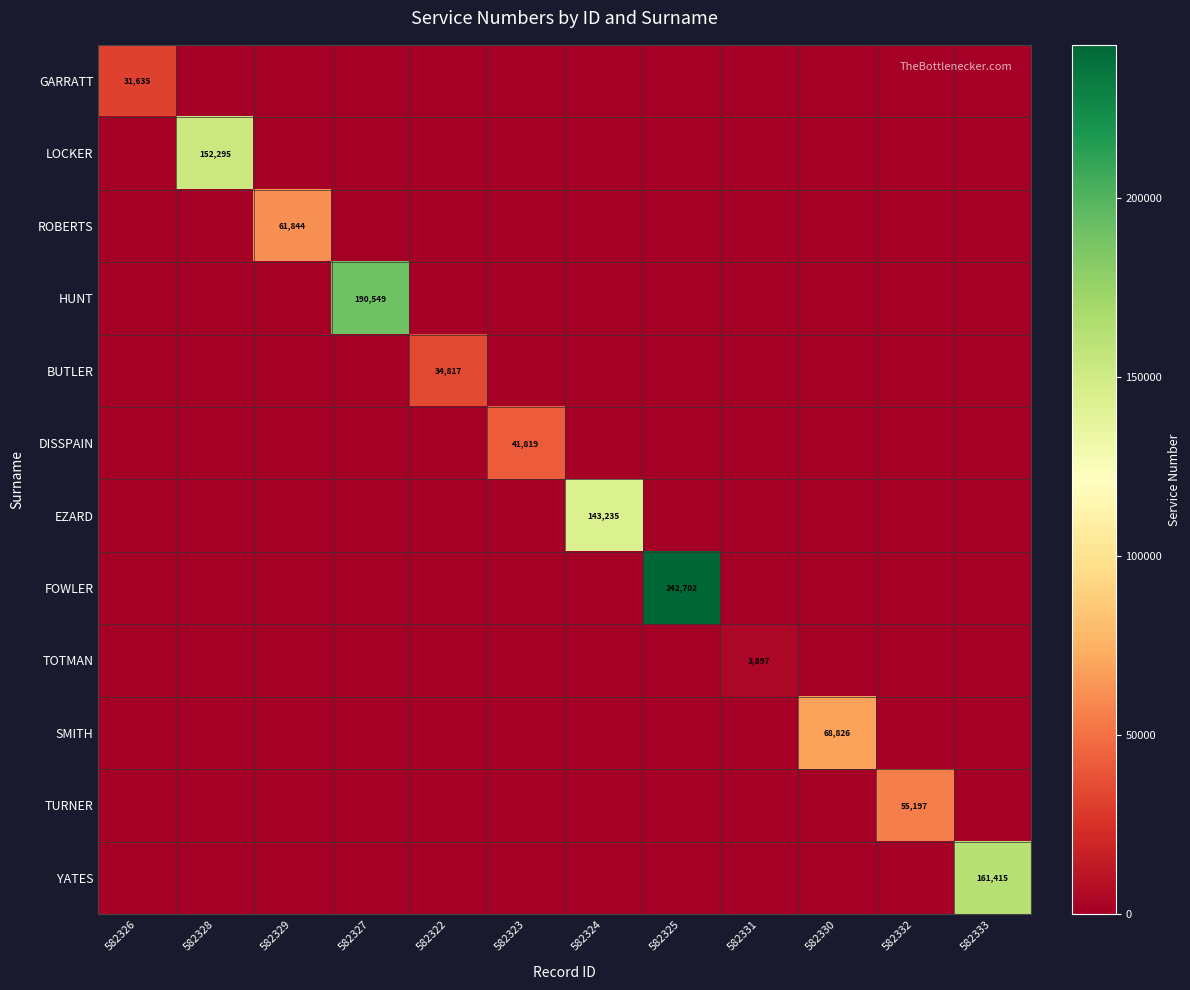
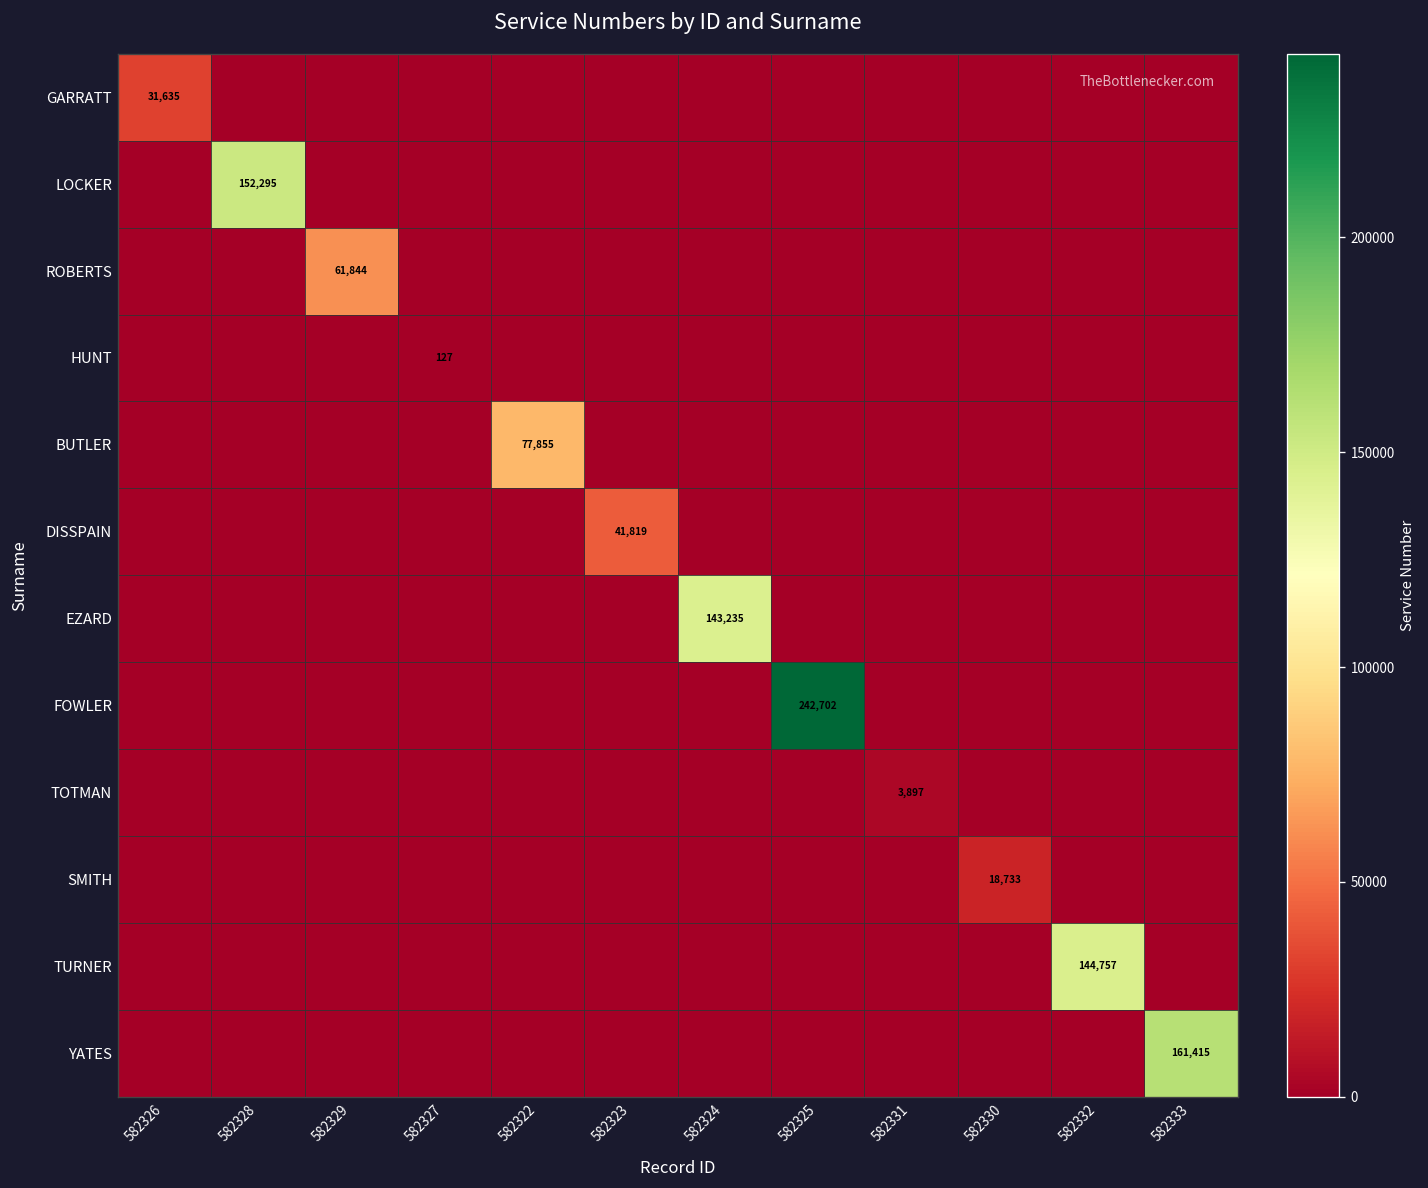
HUNT, 582327: 190,549 -> 127
BUTLER, 582322: 34,817 -> 77,855
SMITH, 582330: 68,826 -> 18,733
TURNER, 582332: 55,197 -> 144,757
